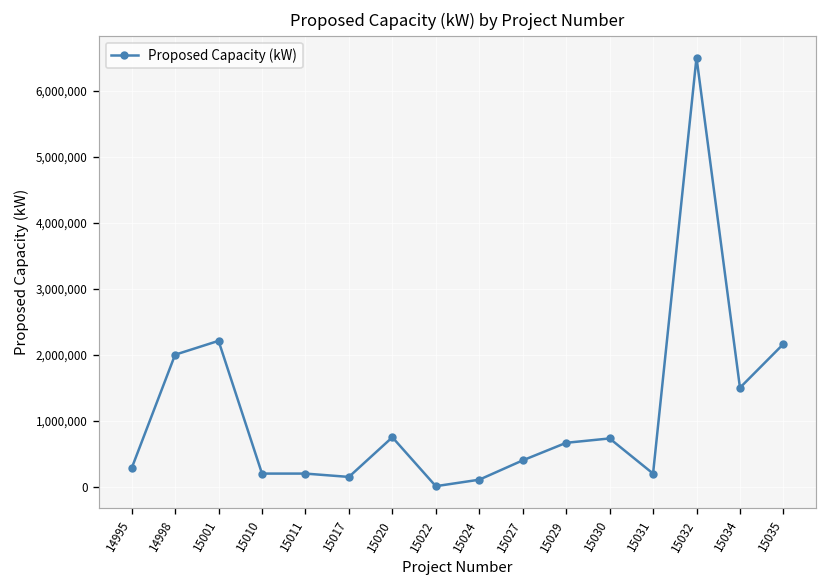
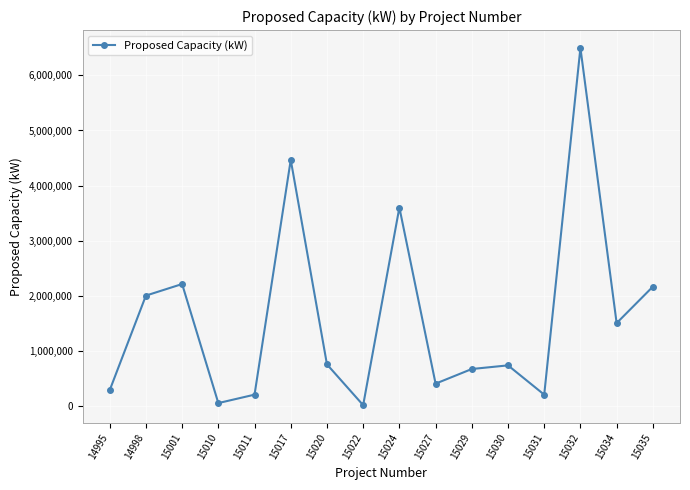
15010: 200,000 -> 0
15017: 100,000 -> 4,500,000
15024: 100,000 -> 3,600,000
